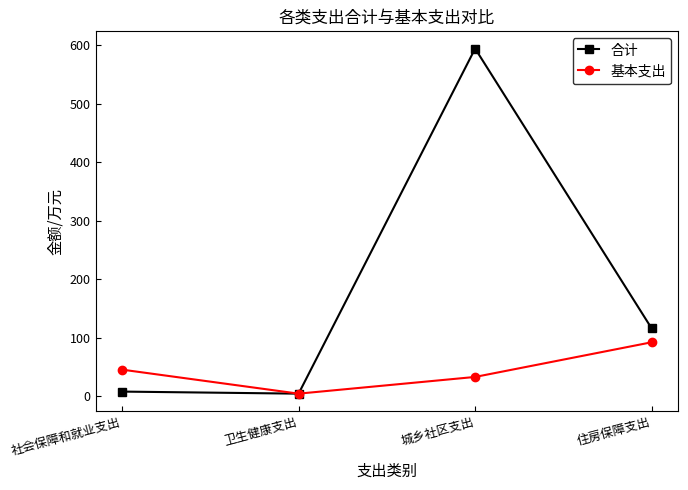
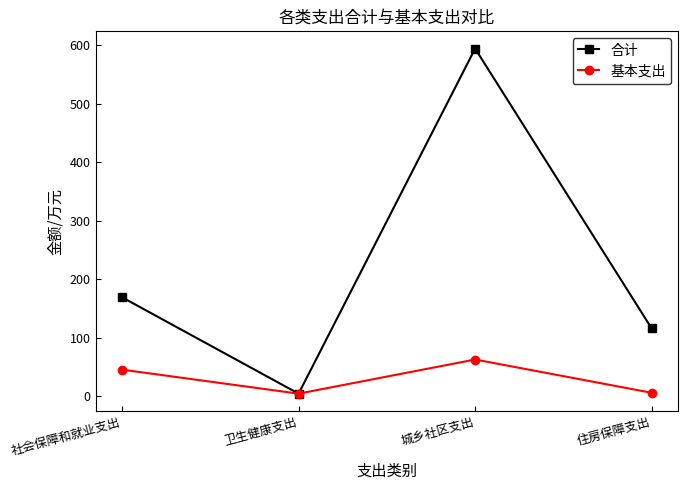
合计, 社会保障和就业支出: 10 -> 170
基本支出, 城乡社区支出: 30 -> 60
基本支出, 住房保障支出: 90 -> 10
